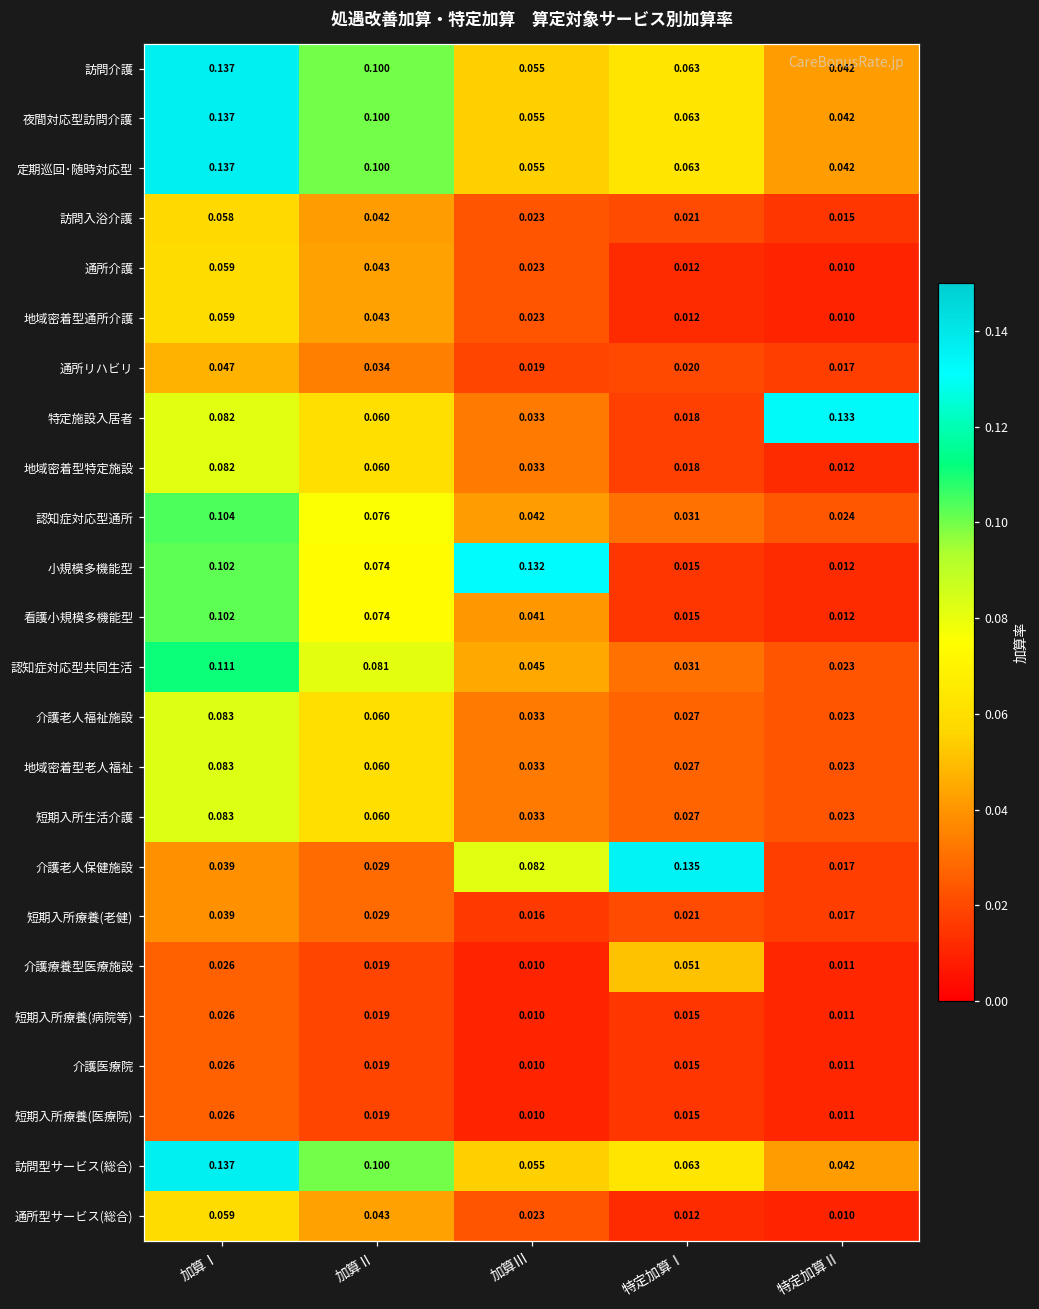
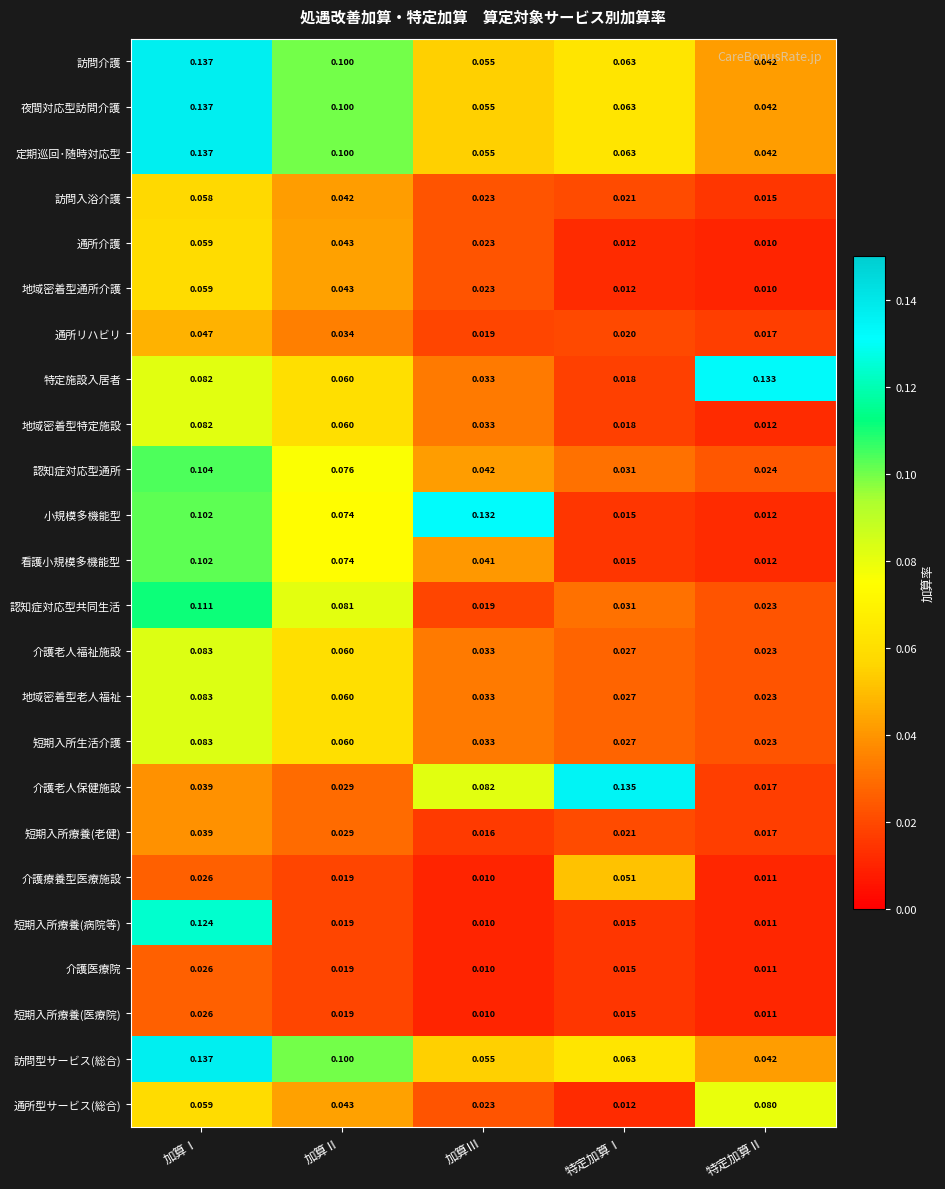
認知症対応型共同生活, 加算Ⅲ: 0.045 -> 0.019
短期入所療養(病院等), 加算Ⅰ: 0.026 -> 0.124
通所型サービス(総合), 特定加算Ⅱ: 0.010 -> 0.080
